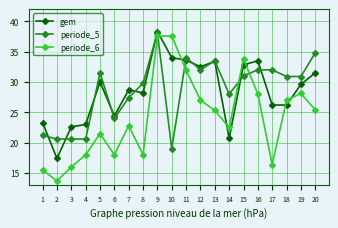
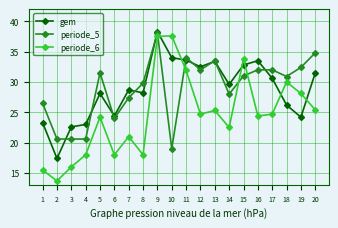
periode_5, 1: 21 -> 27
gem, 5: 30 -> 28
periode_6, 5: 22 -> 24
periode_6, 7: 23 -> 21
periode_6, 12: 27 -> 25
gem, 14: 21 -> 30
periode_6, 16: 28 -> 24
gem, 17: 26 -> 31
periode_6, 17: 16 -> 25
periode_6, 18: 27 -> 30
gem, 19: 30 -> 24
periode_5, 19: 31 -> 32
